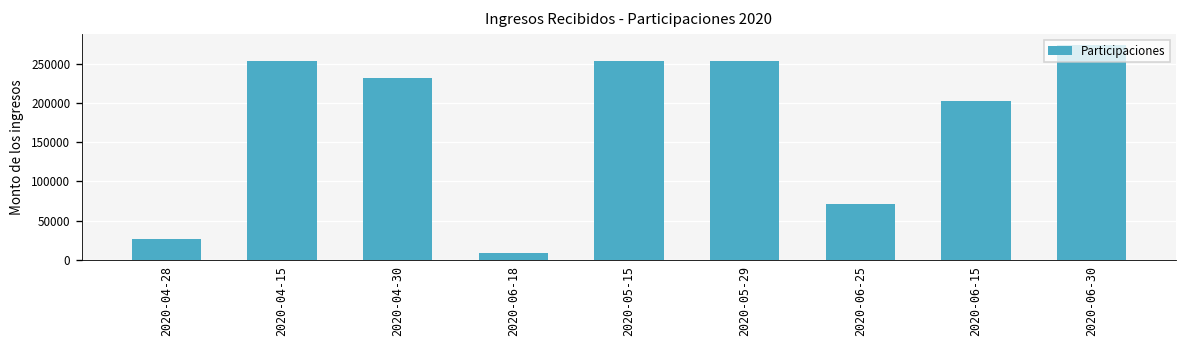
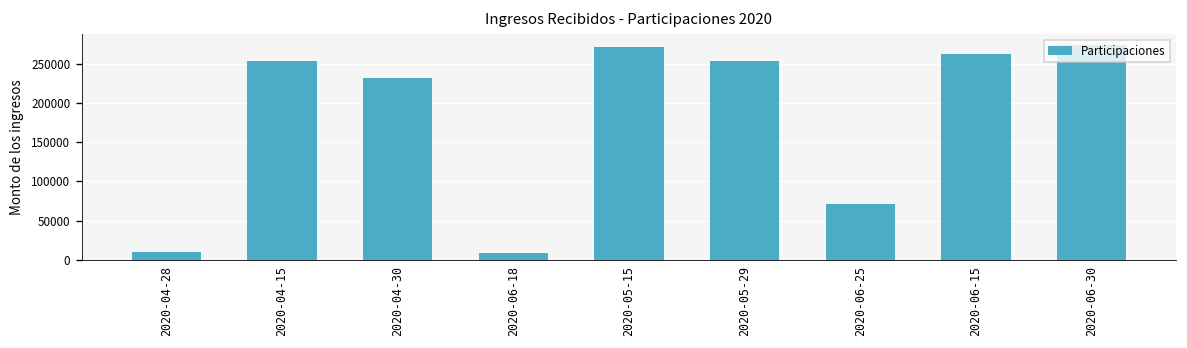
2020-04-28: 30000 -> 10000
2020-05-15: 250000 -> 270000
2020-06-15: 200000 -> 260000
